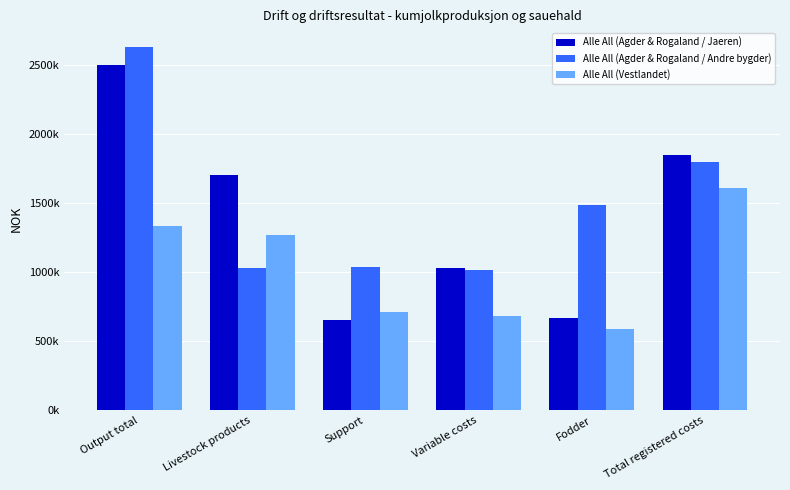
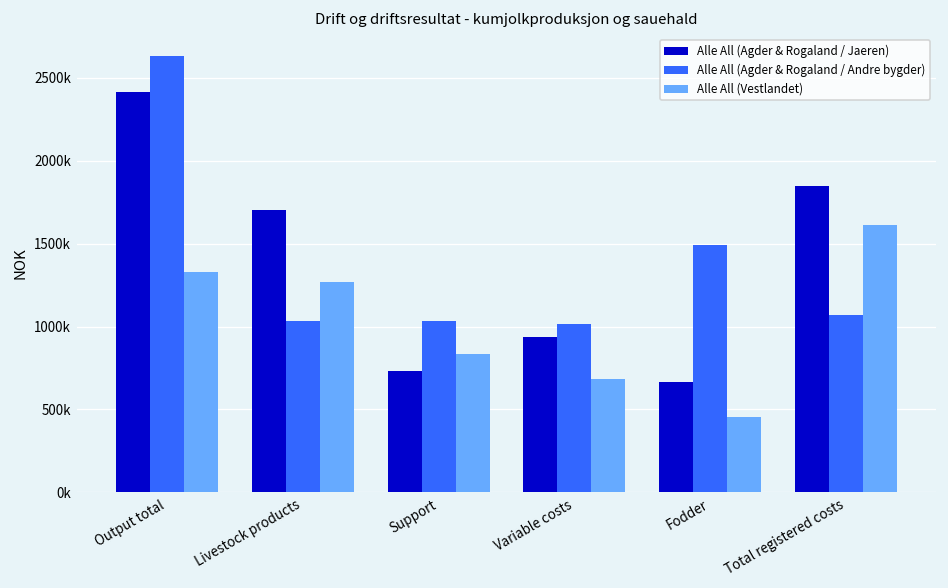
Alle All (Agder & Rogaland / Jaeren), Output total: 2500000 -> 2420000
Alle All (Agder & Rogaland / Jaeren), Support: 650000 -> 730000
Alle All (Vestlandet), Support: 710000 -> 830000
Alle All (Agder & Rogaland / Jaeren), Variable costs: 1030000 -> 940000
Alle All (Vestlandet), Fodder: 590000 -> 460000
Alle All (Agder & Rogaland / Andre bygder), Total registered costs: 1800000 -> 1070000
